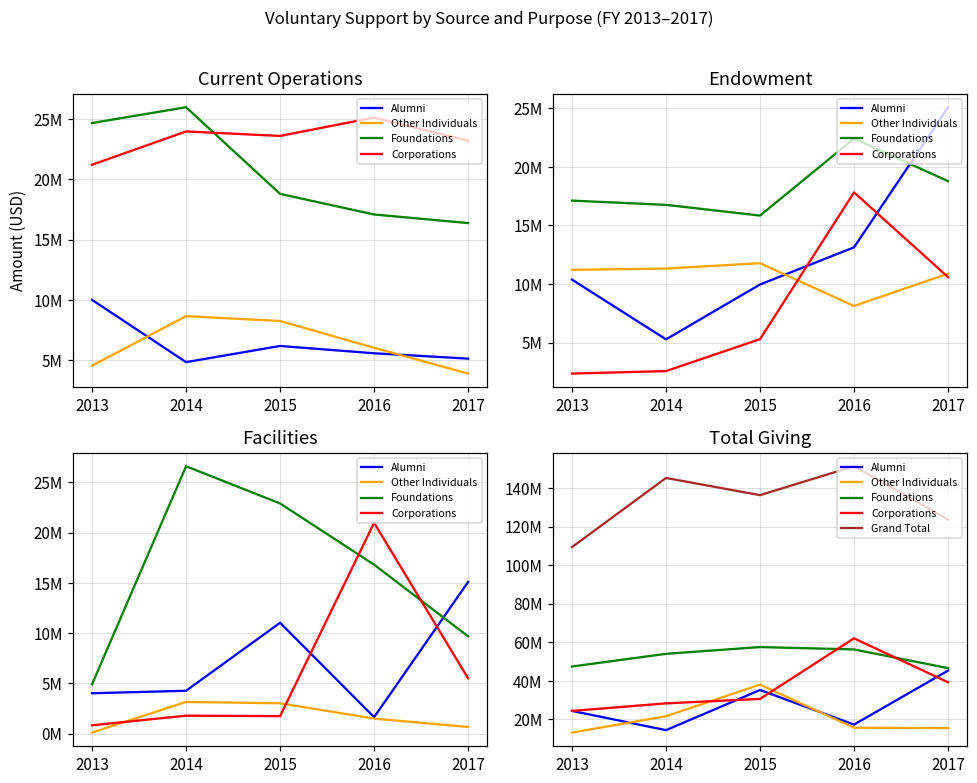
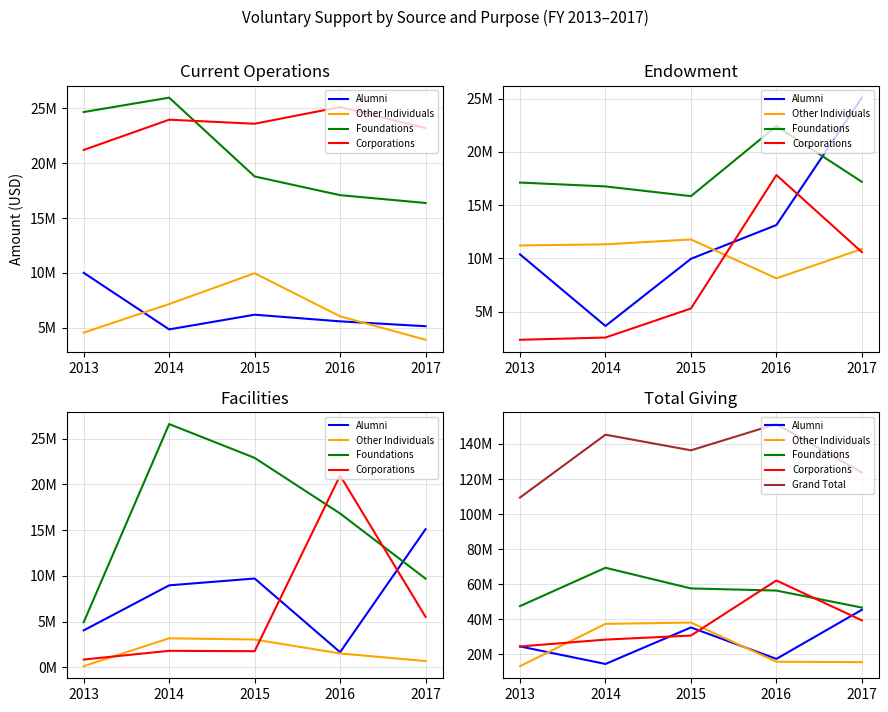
Current Operations, Other Individuals, 2014: 8700000 -> 7200000
Current Operations, Other Individuals, 2015: 8300000 -> 10000000
Endowment, Alumni, 2014: 5300000 -> 3700000
Endowment, Foundations, 2017: 18800000 -> 17200000
Facilities, Alumni, 2014: 4000000 -> 9000000
Facilities, Alumni, 2015: 11000000 -> 10000000
Total Giving, Other Individuals, 2014: 22000000 -> 37000000
Total Giving, Foundations, 2014: 54000000 -> 69000000
